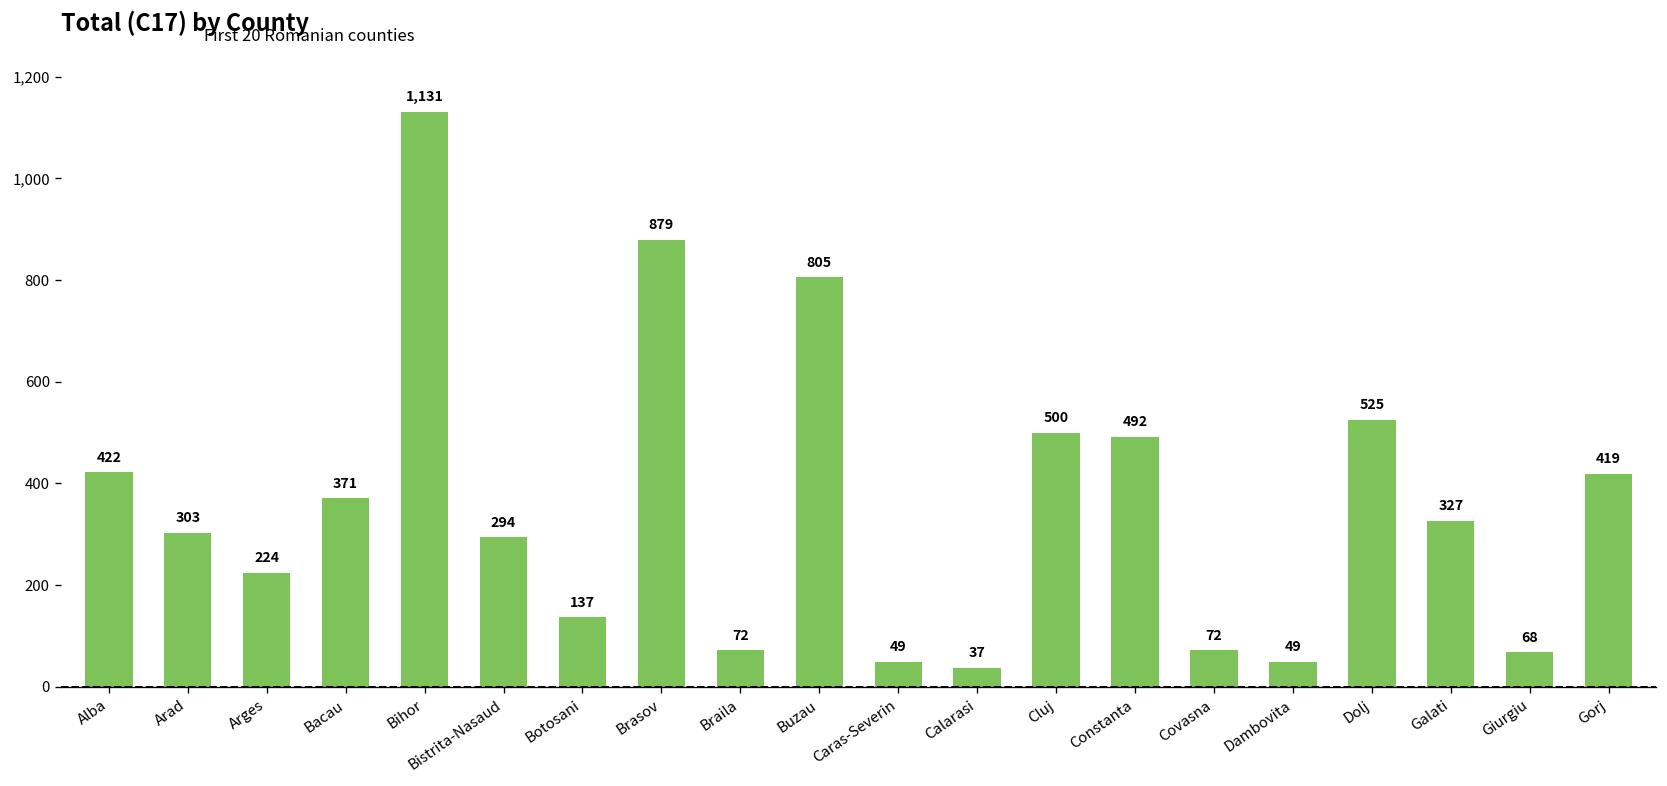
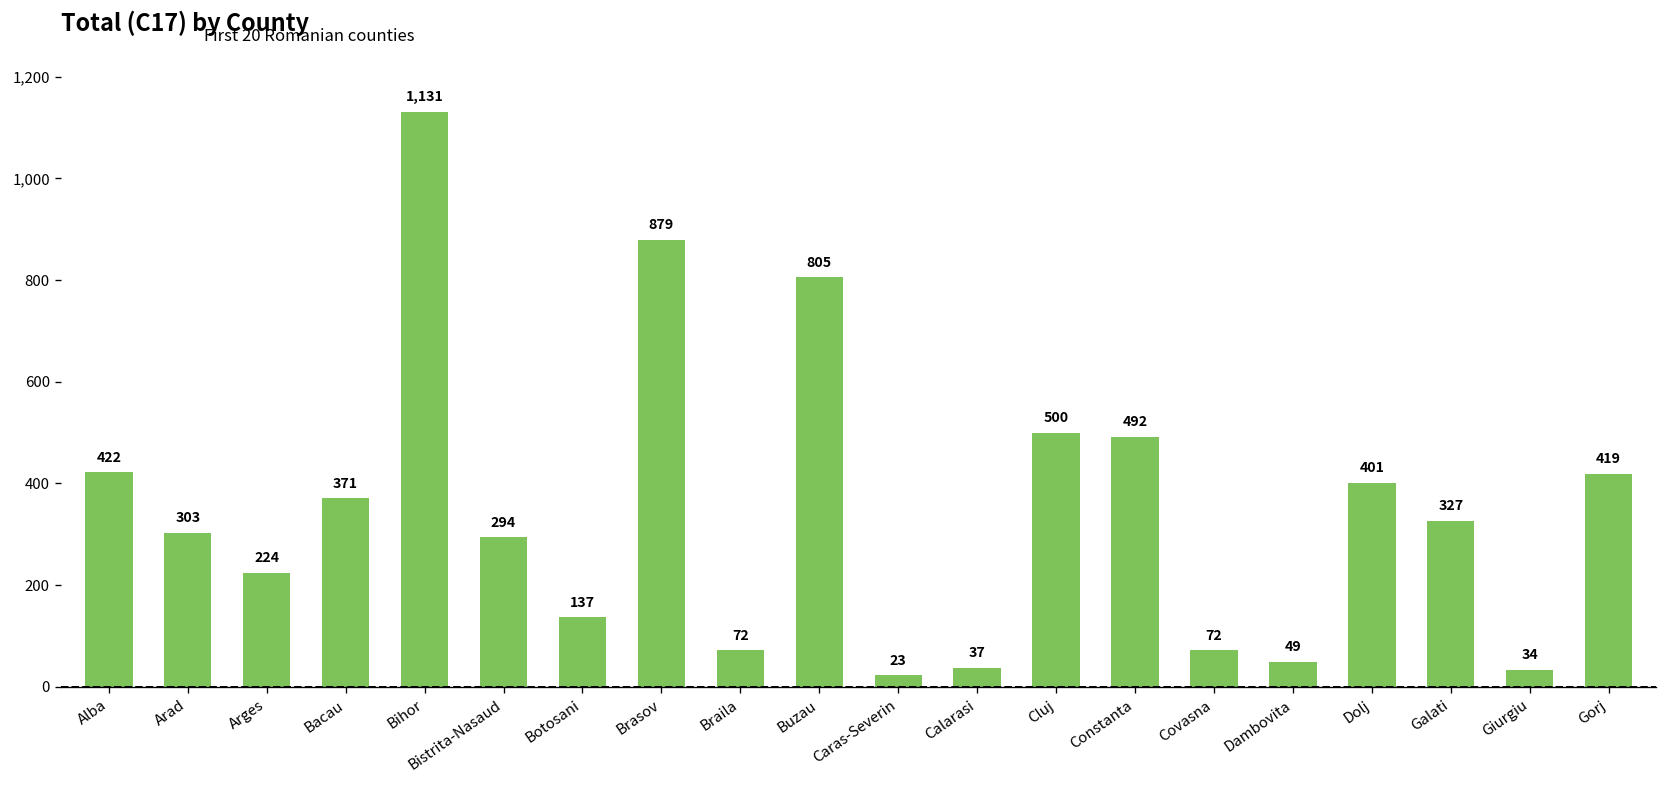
Caras-Severin: 49 -> 23
Dolj: 525 -> 401
Giurgiu: 68 -> 34
